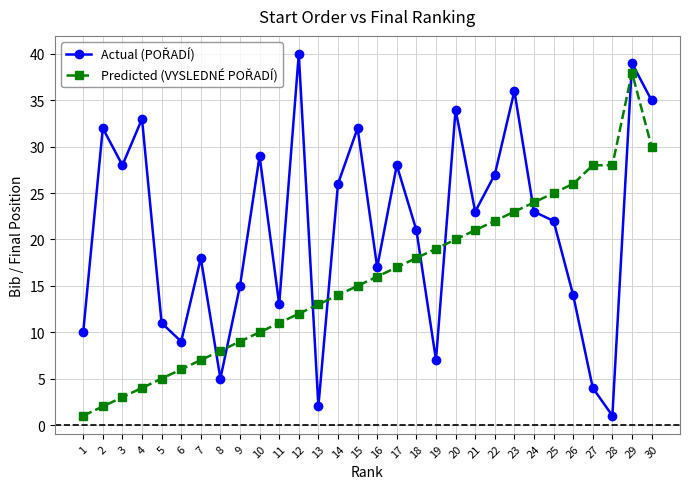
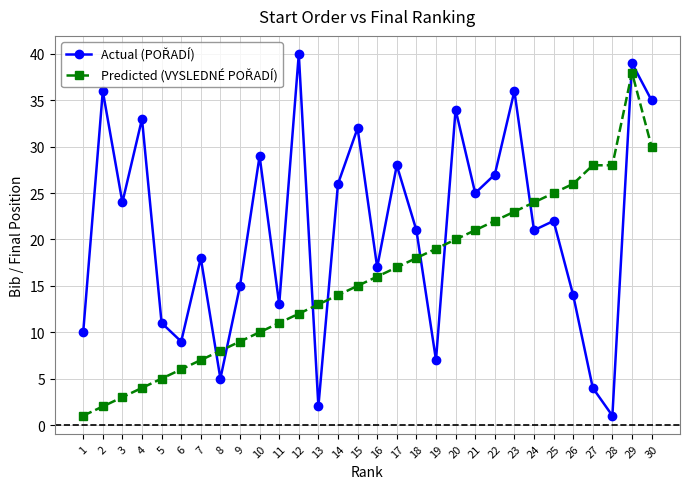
Actual (POŘADÍ), 2: 32 -> 36
Actual (POŘADÍ), 3: 28 -> 24
Actual (POŘADÍ), 21: 23 -> 25
Actual (POŘADÍ), 24: 23 -> 21
